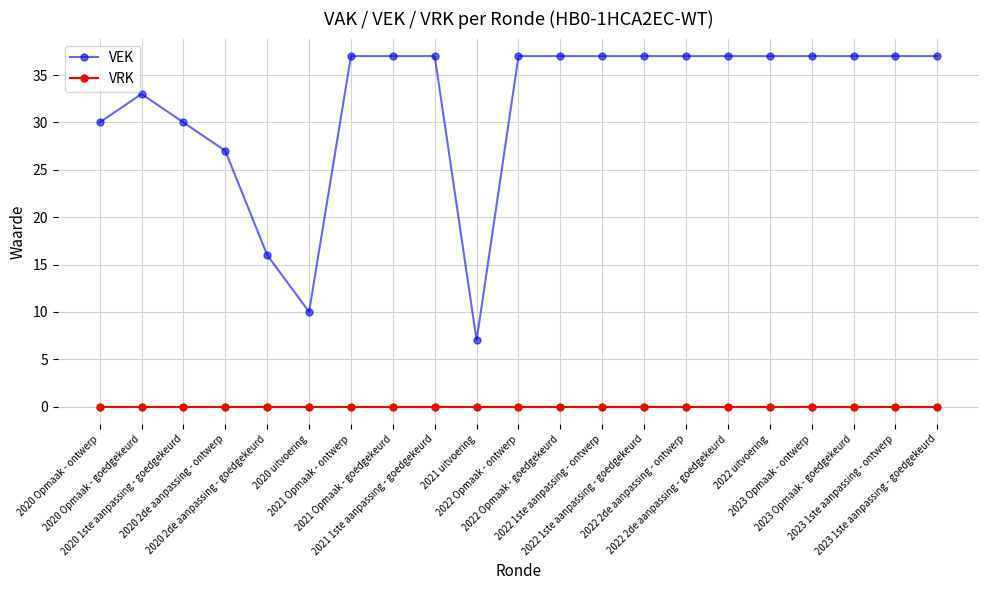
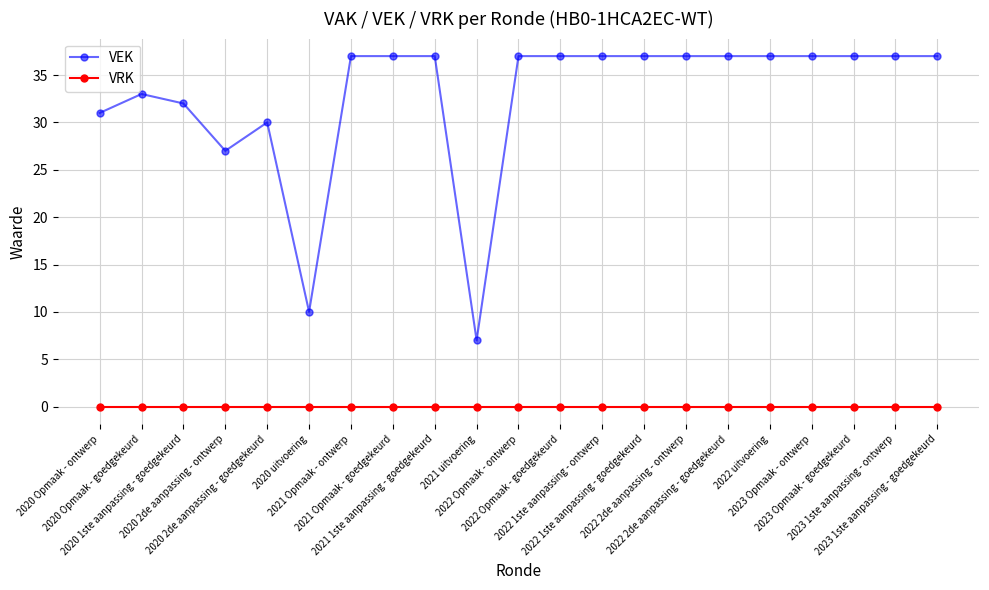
VEK, 2020 Opmaak - ontwerp: 30 -> 31
VEK, 2020 1ste aanpassing - goedgekeurd: 30 -> 32
VEK, 2020 2de aanpassing - goedgekeurd: 16 -> 30
